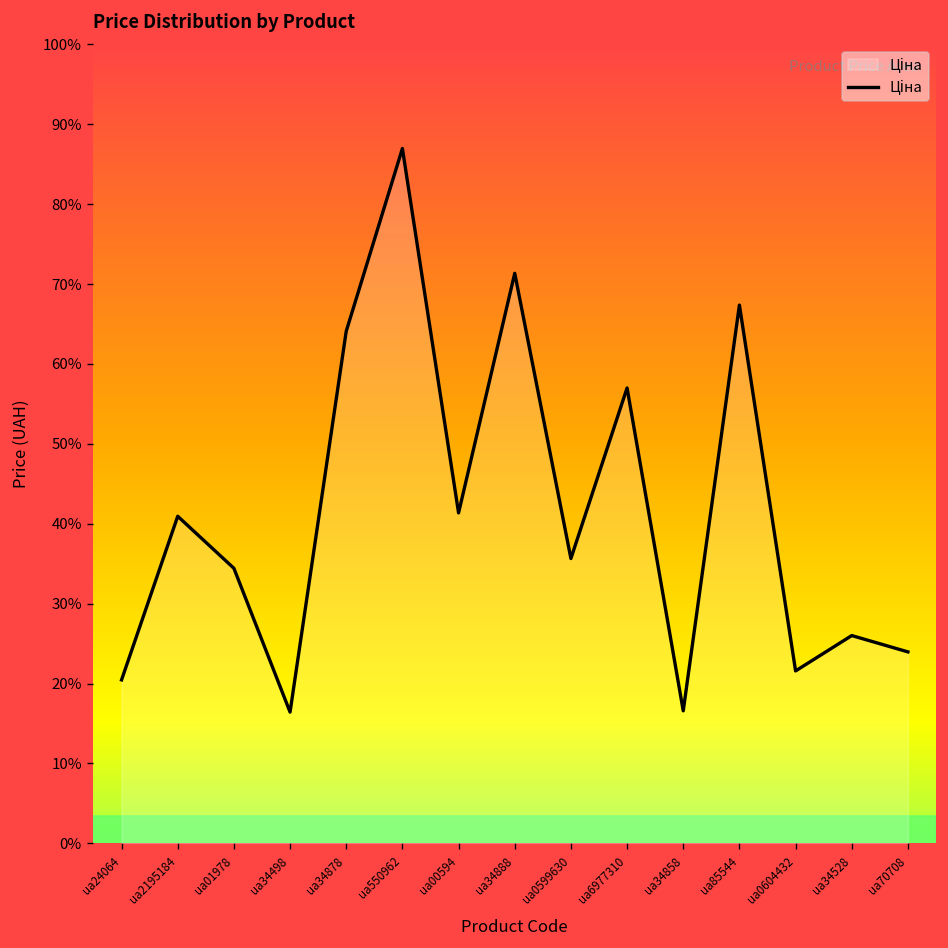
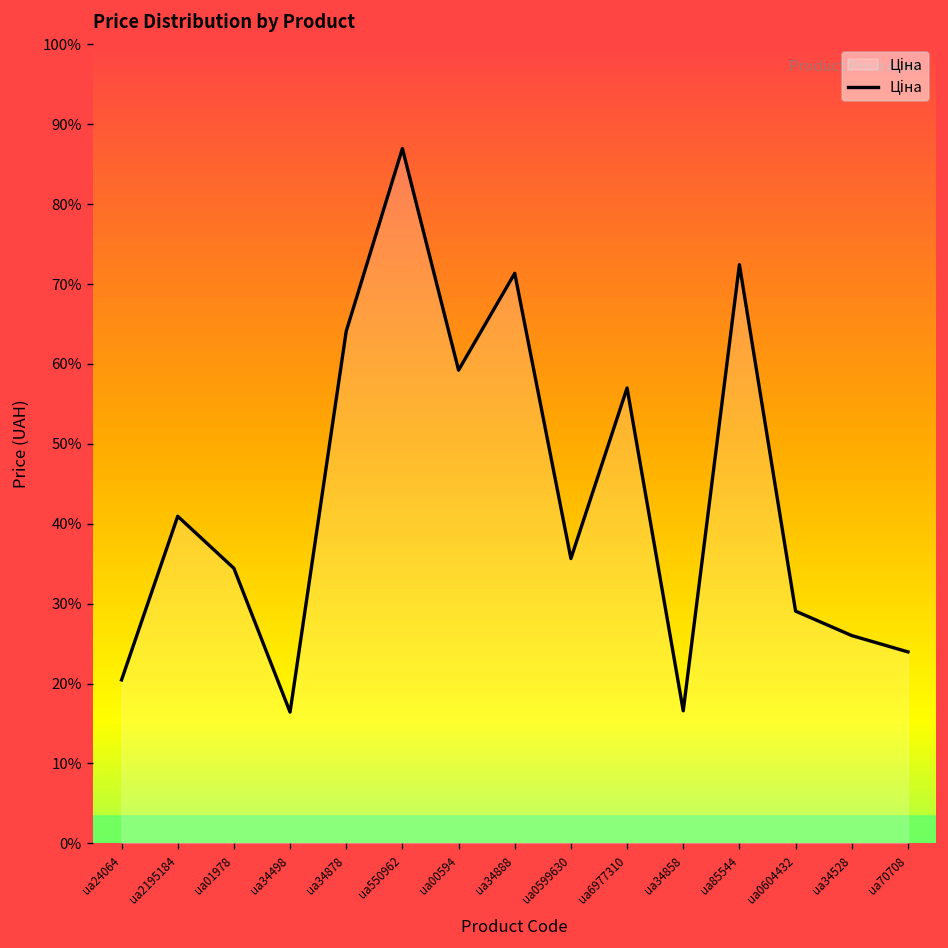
ua00594: 41% -> 59%
ua85544: 67% -> 72%
ua0604432: 22% -> 29%
